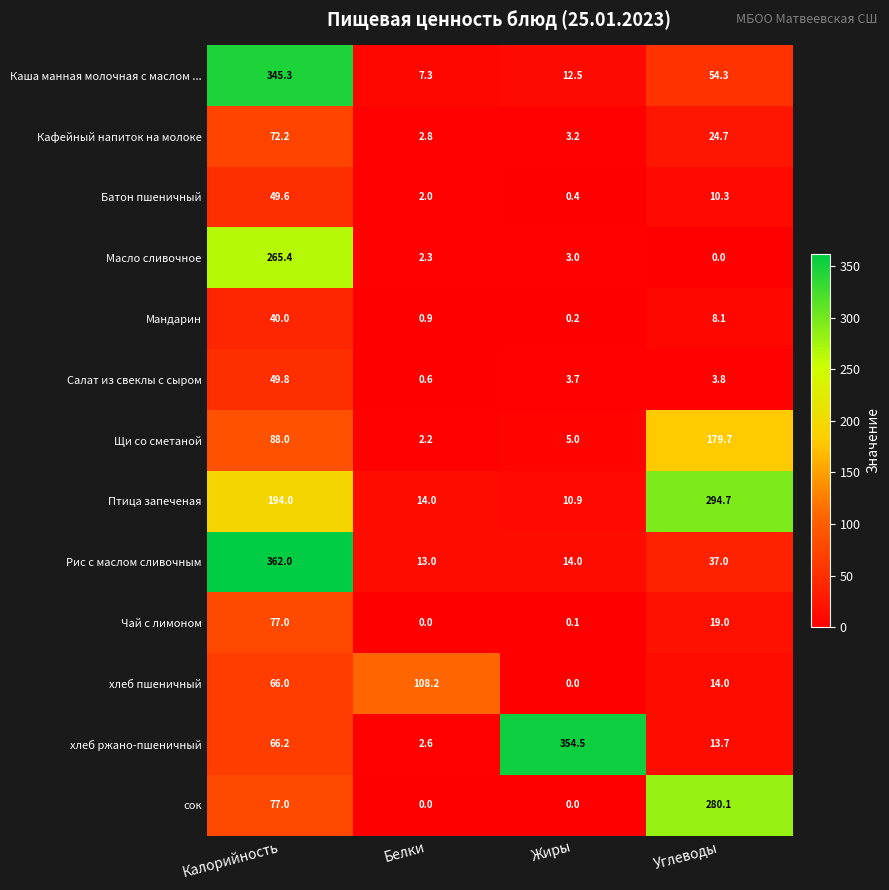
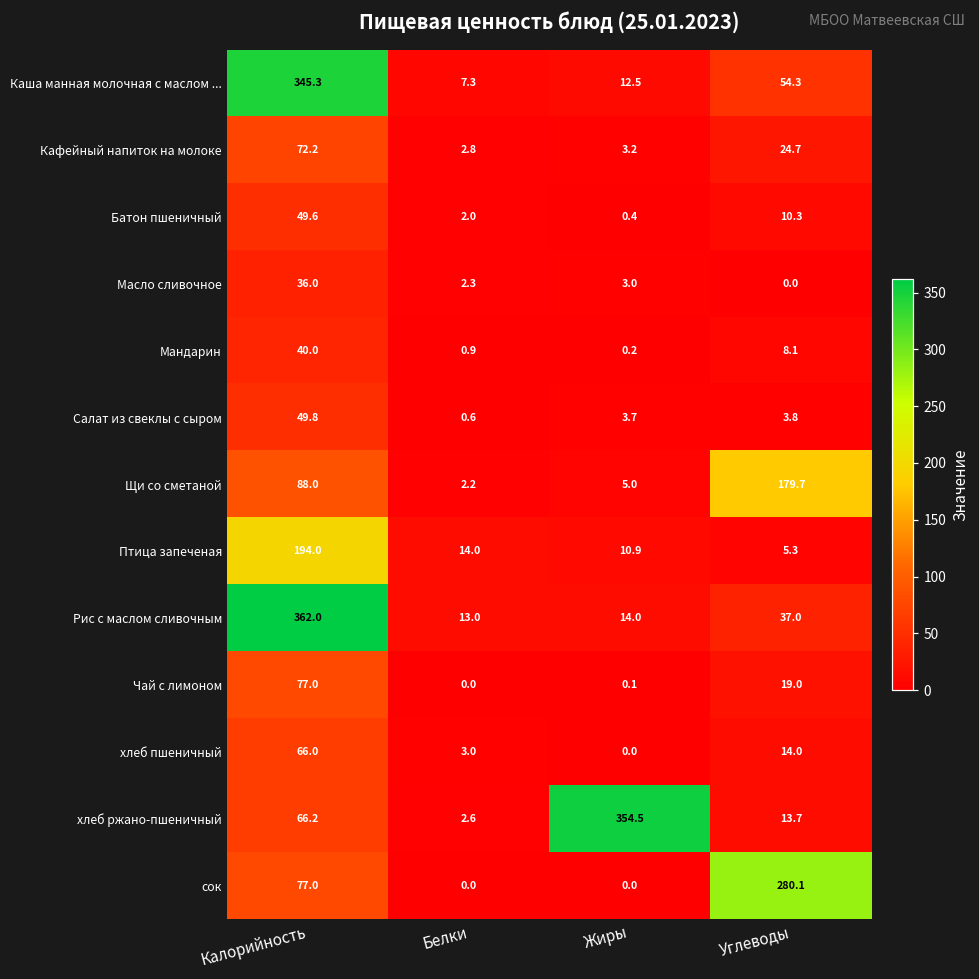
Масло сливочное, Калорийность: 265.4 -> 36.0
Птица запеченая, Углеводы: 294.7 -> 5.3
хлеб пшеничный, Белки: 108.2 -> 3.0
